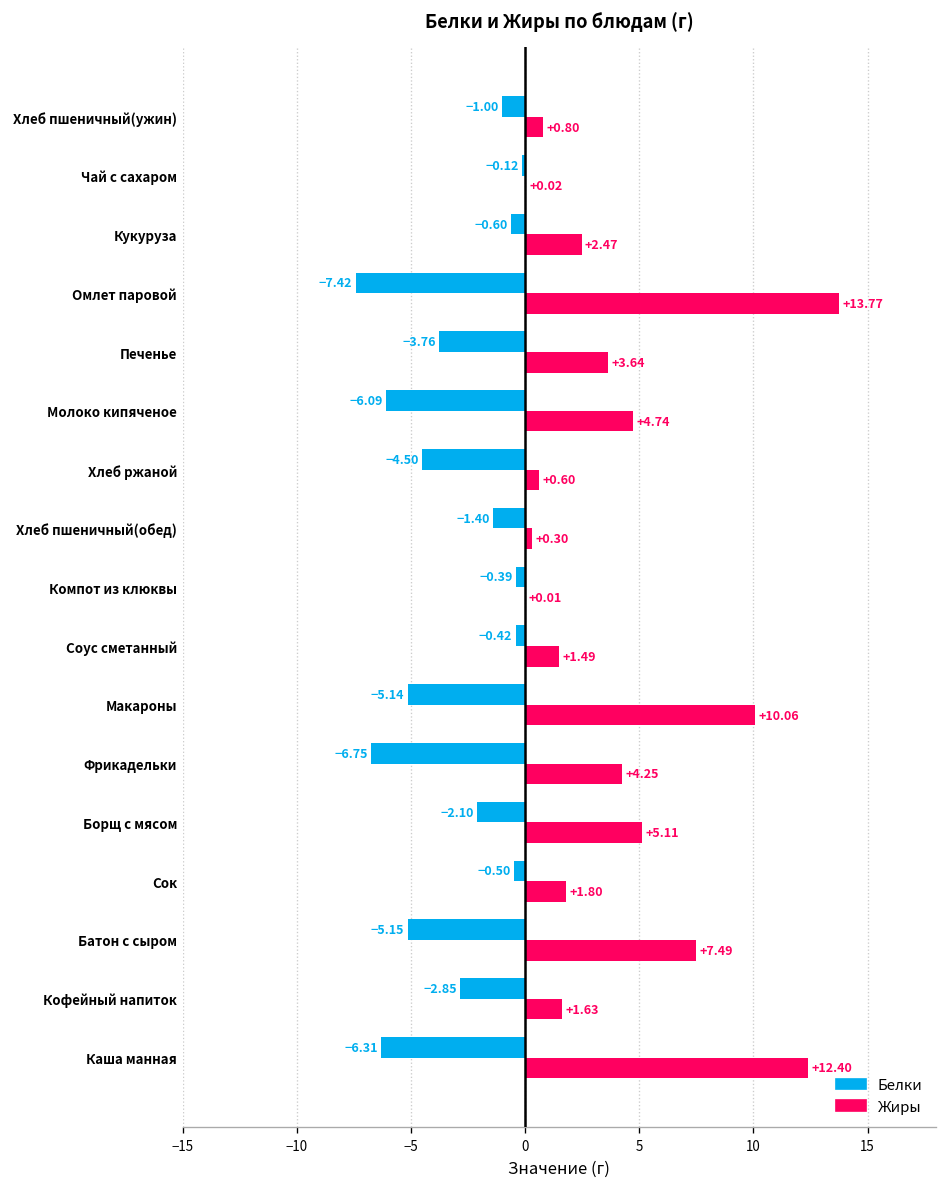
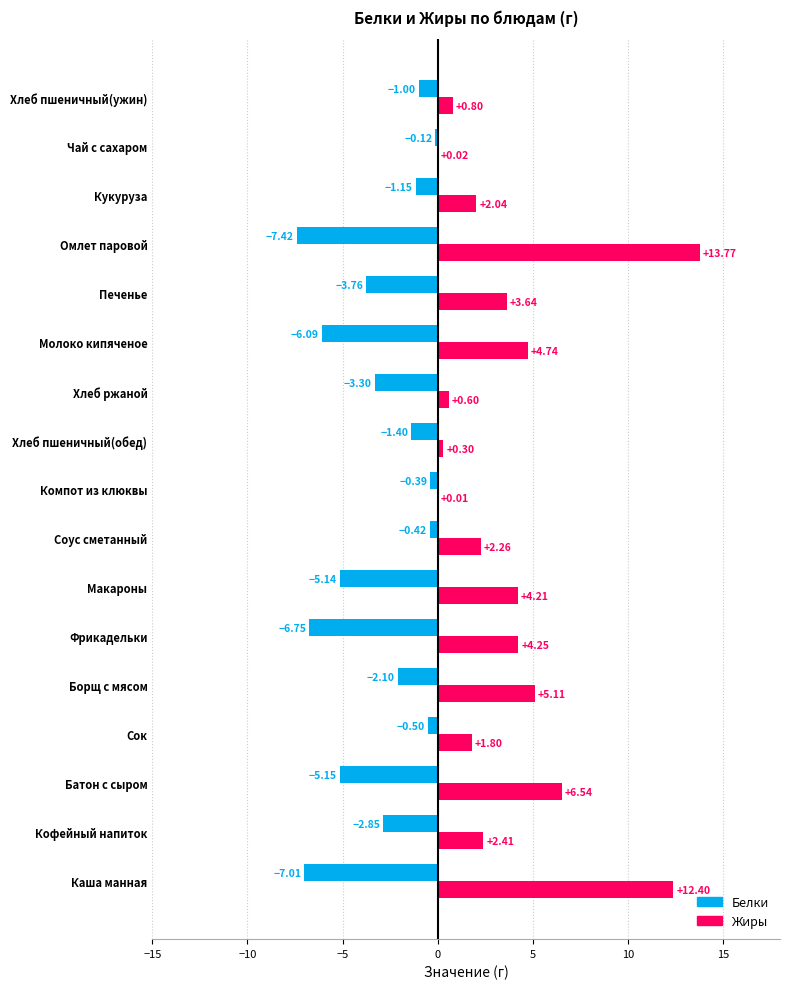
Белки, Кукуруза: -0.60 -> -1.15
Жиры, Кукуруза: +2.47 -> +2.04
Белки, Хлеб ржаной: -4.50 -> -3.30
Жиры, Соус сметанный: +1.49 -> +2.26
Жиры, Макароны: +10.06 -> +4.21
Жиры, Батон с сыром: +7.49 -> +6.54
Жиры, Кофейный напиток: +1.63 -> +2.41
Белки, Каша манная: -6.31 -> -7.01
